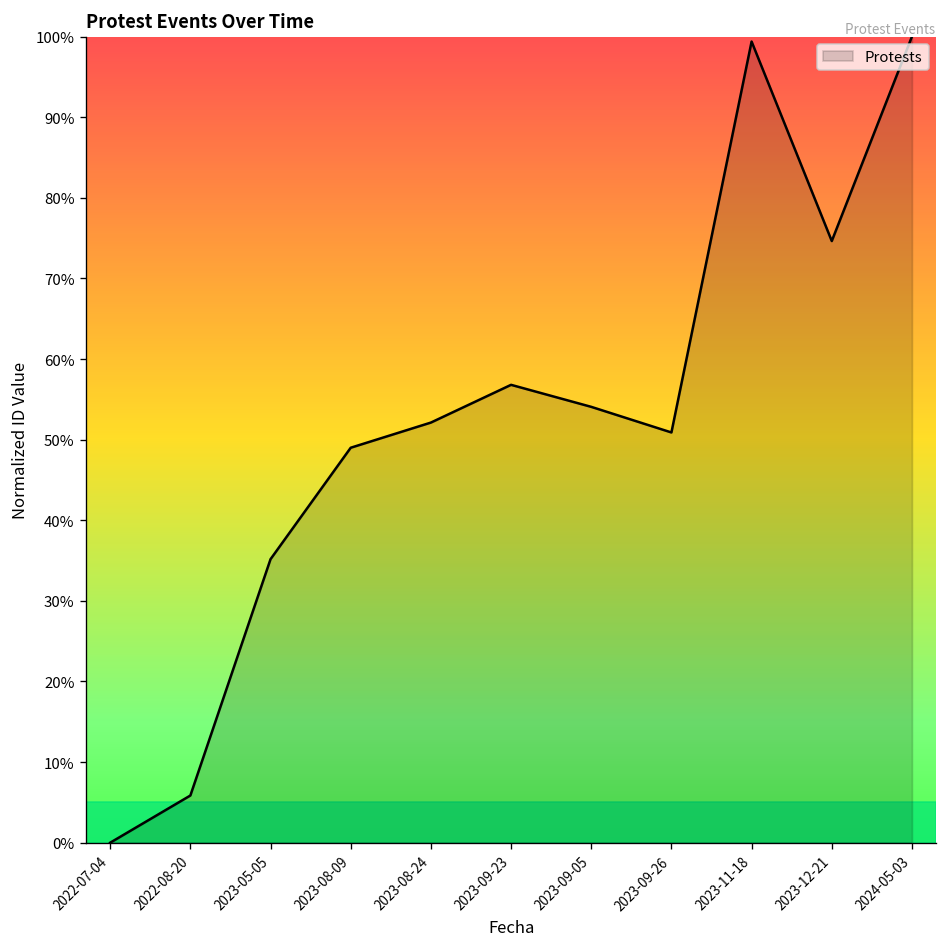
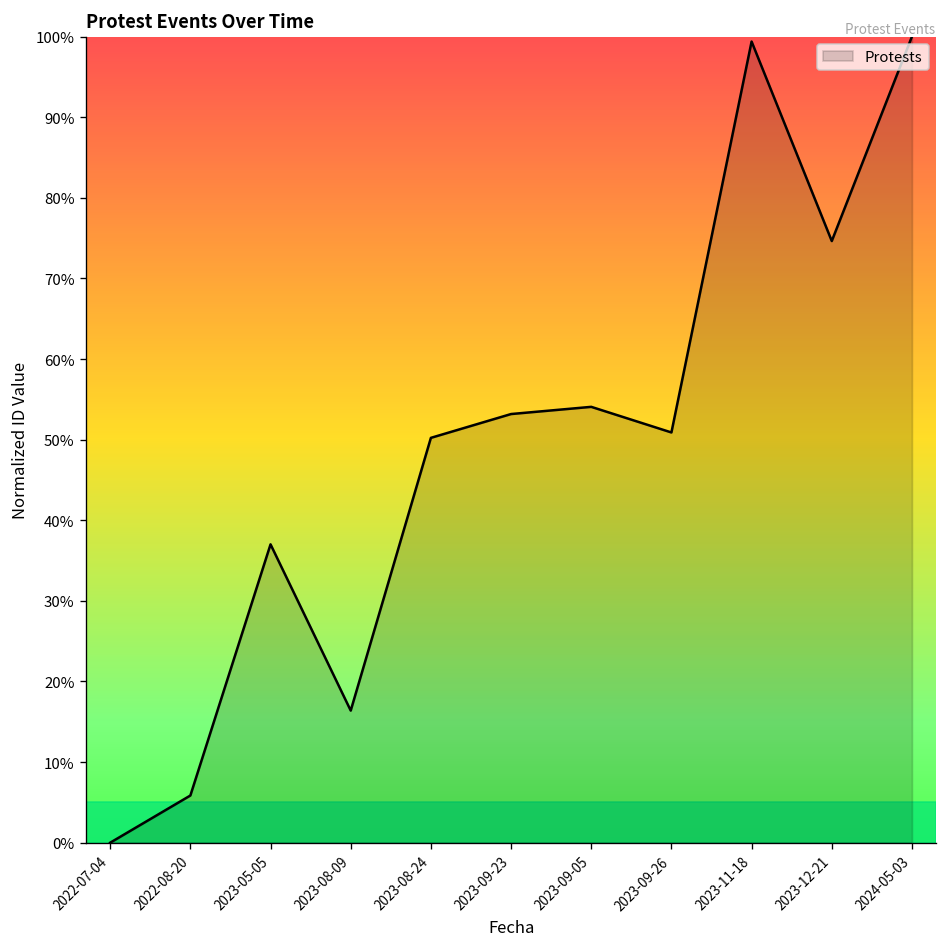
2023-05-05: 35% -> 37%
2023-08-09: 49% -> 16%
2023-08-24: 52% -> 50%
2023-09-23: 57% -> 53%
